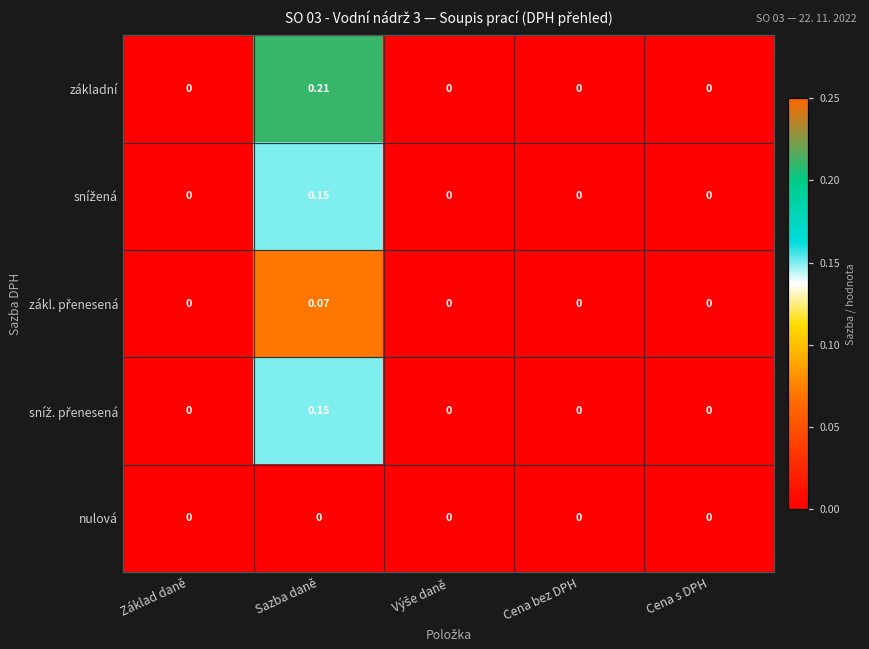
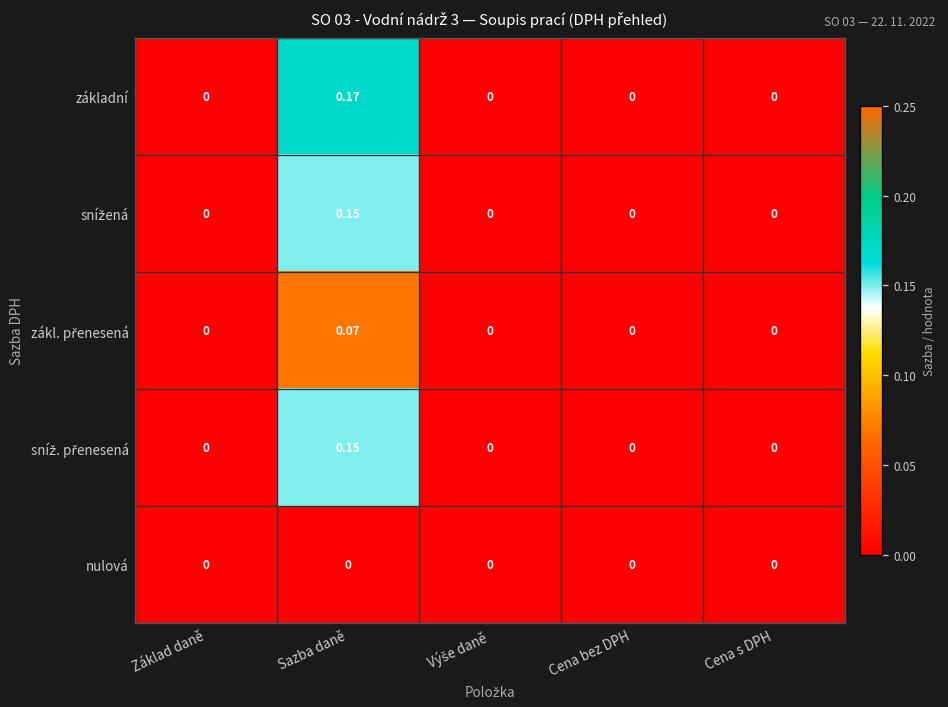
základní, Sazba daně: 0.21 -> 0.17
